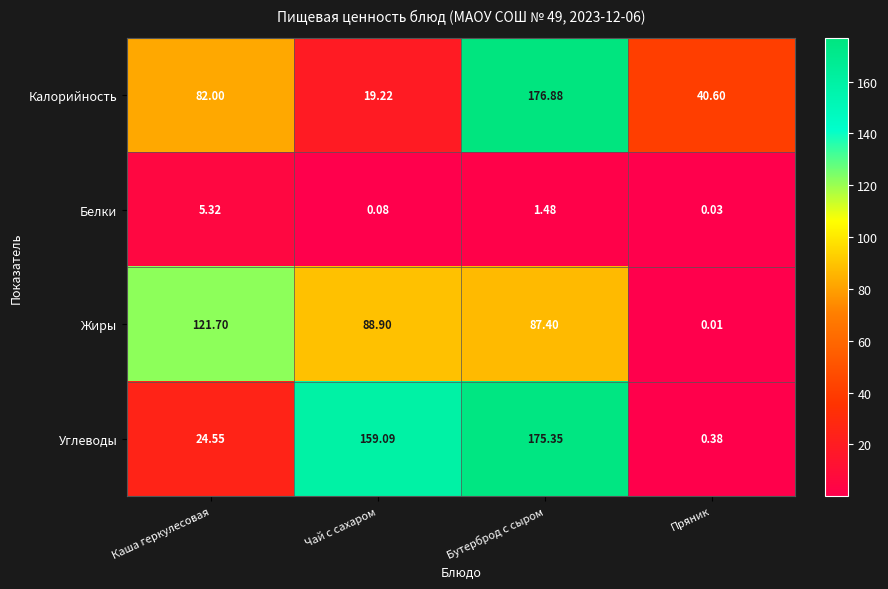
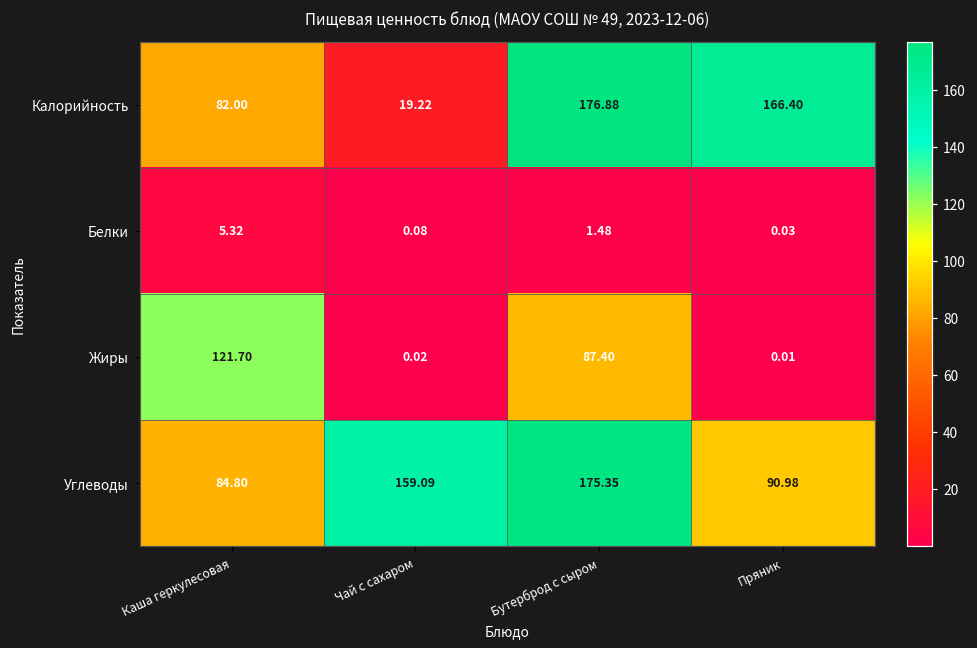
Калорийность, Пряник: 40.60 -> 166.40
Жиры, Чай с сахаром: 88.90 -> 0.02
Углеводы, Каша геркулесовая: 24.55 -> 84.80
Углеводы, Пряник: 0.38 -> 90.98
